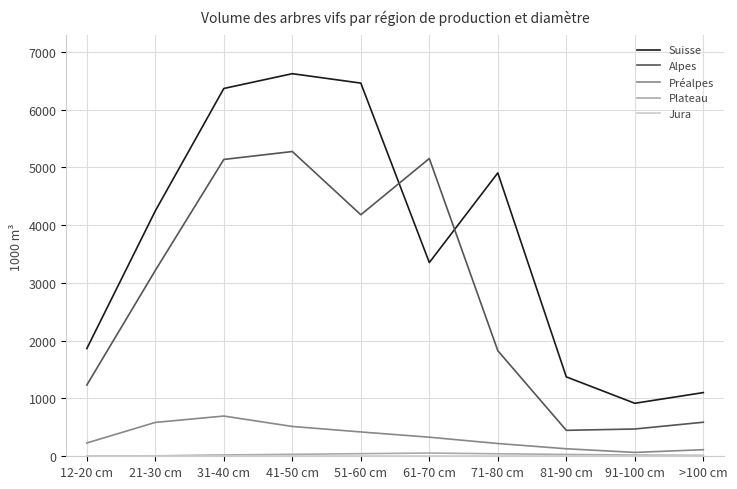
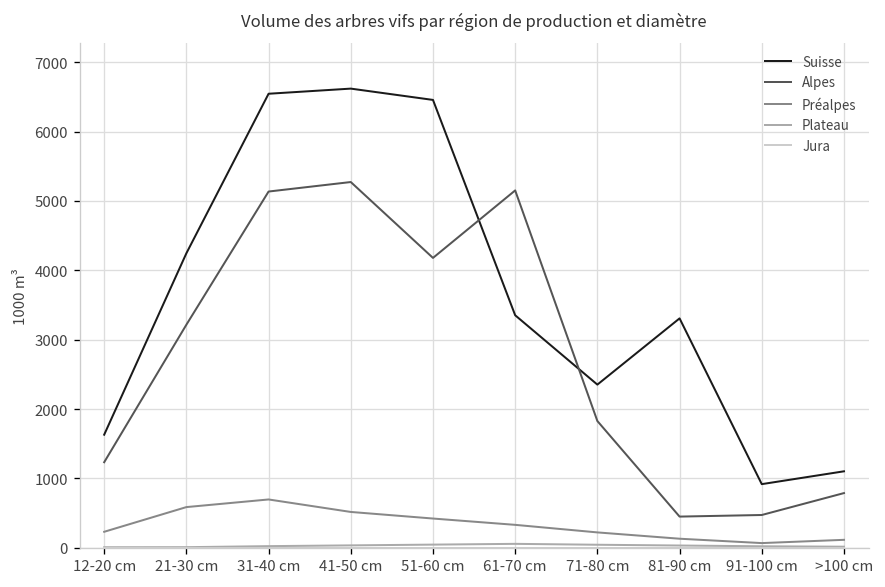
Suisse, 12-20 cm: 1900 -> 1600
Suisse, 31-40 cm: 6400 -> 6500
Suisse, 71-80 cm: 4900 -> 2400
Suisse, 81-90 cm: 1400 -> 3300
Alpes, >100 cm: 600 -> 800
